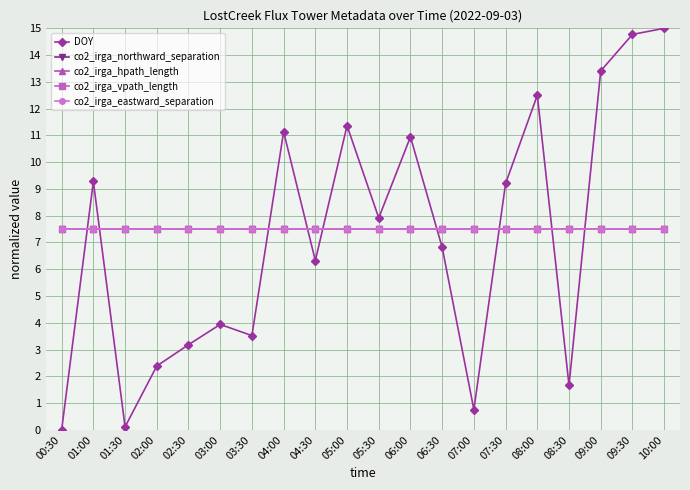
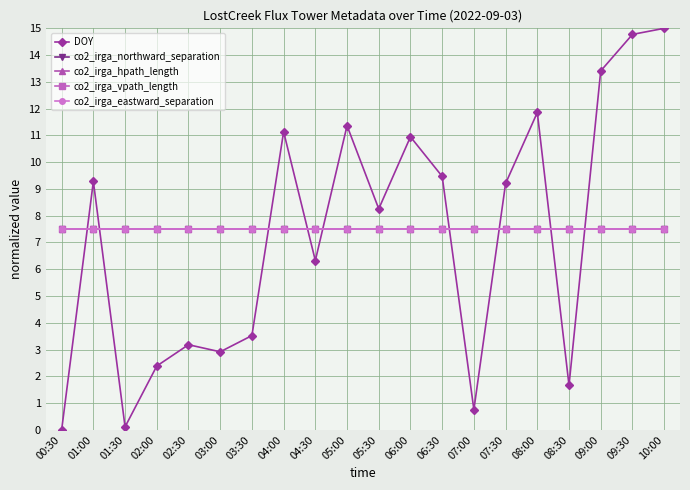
DOY, 03:00: 3.9 -> 2.9
DOY, 05:30: 7.9 -> 8.3
DOY, 06:30: 6.8 -> 9.5
DOY, 08:00: 12.5 -> 11.9
